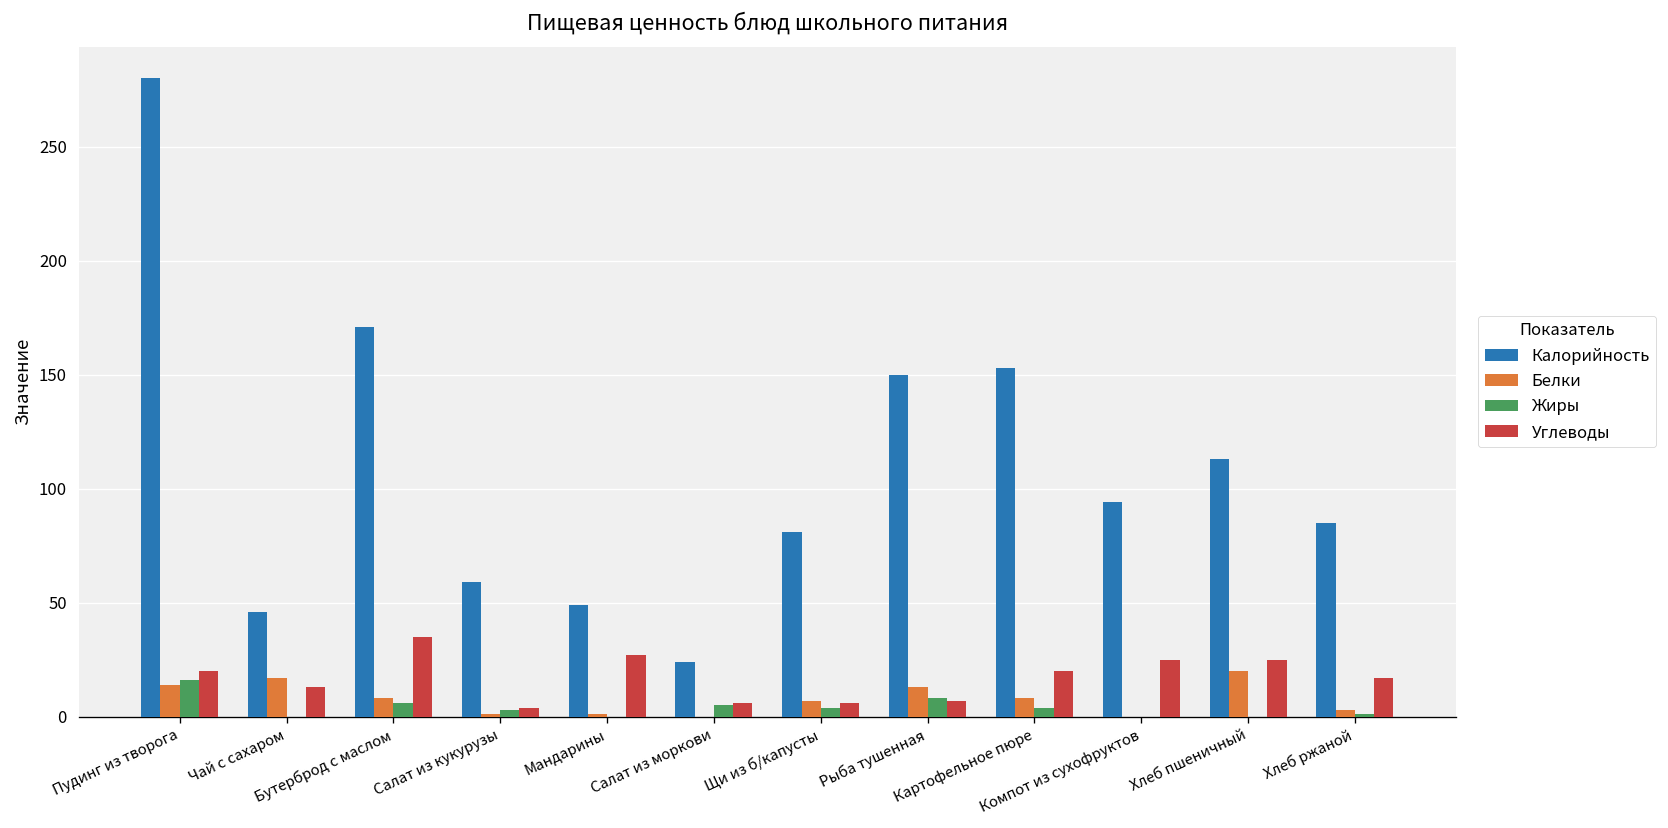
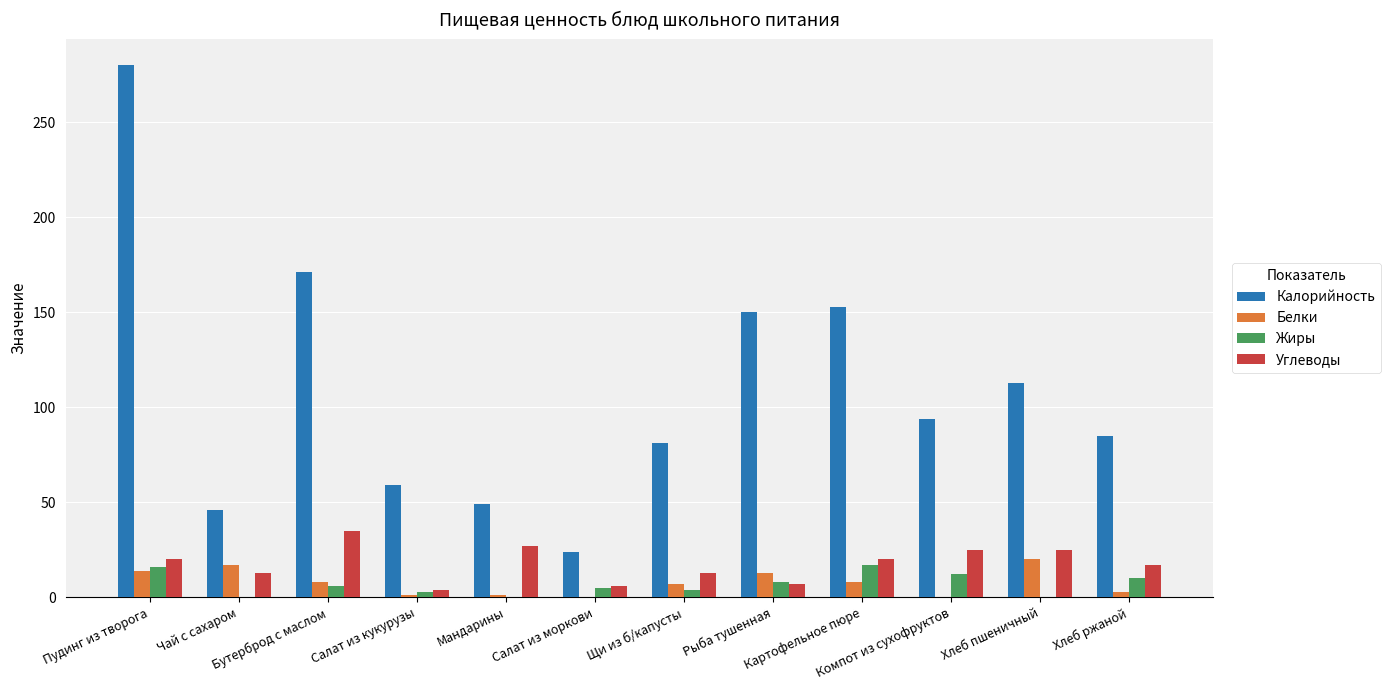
Углеводы, Щи из б/капусты: 6 -> 13
Жиры, Картофельное пюре: 4 -> 17
Жиры, Компот из сухофруктов: 0 -> 12
Жиры, Хлеб ржаной: 1 -> 10
